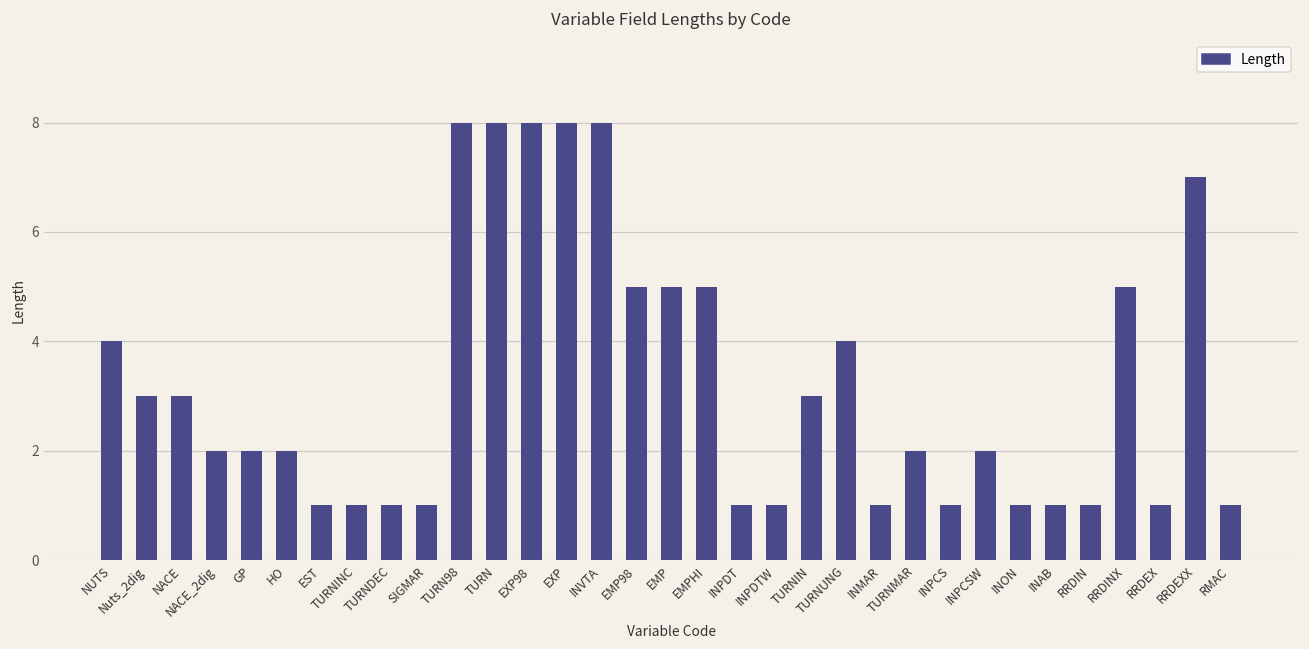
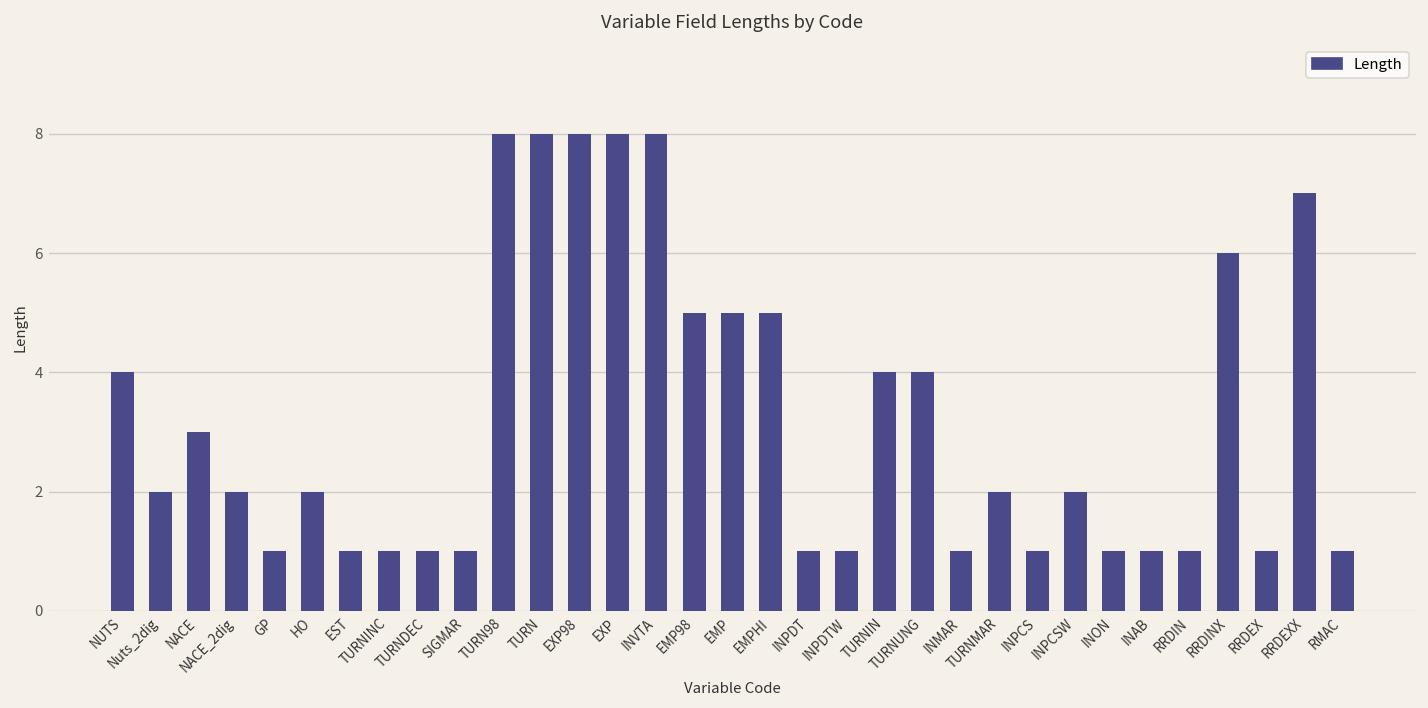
Nuts_2dig: 3 -> 2
GP: 2 -> 1
TURNIN: 3 -> 4
RRDINX: 5 -> 6
